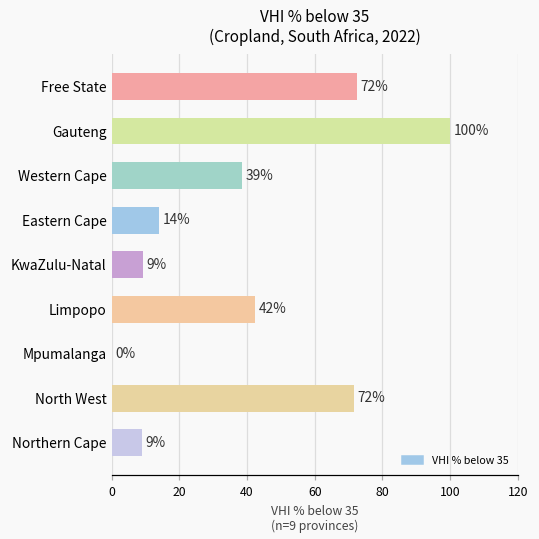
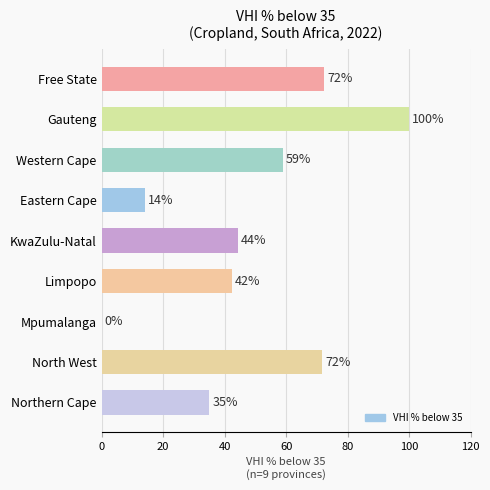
Western Cape: 39% -> 59%
KwaZulu-Natal: 9% -> 44%
Northern Cape: 9% -> 35%
